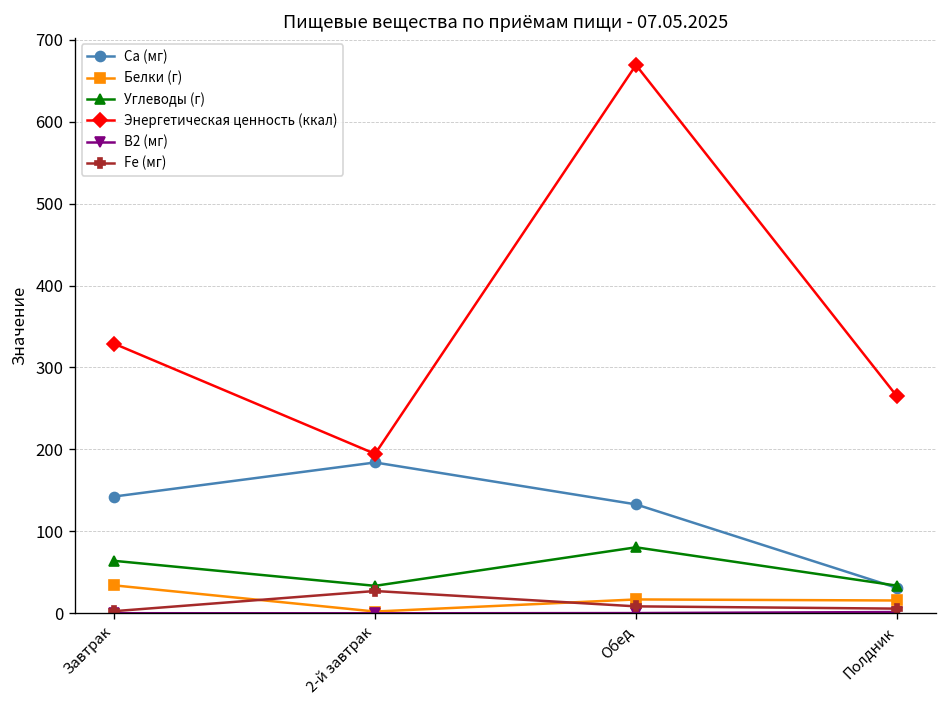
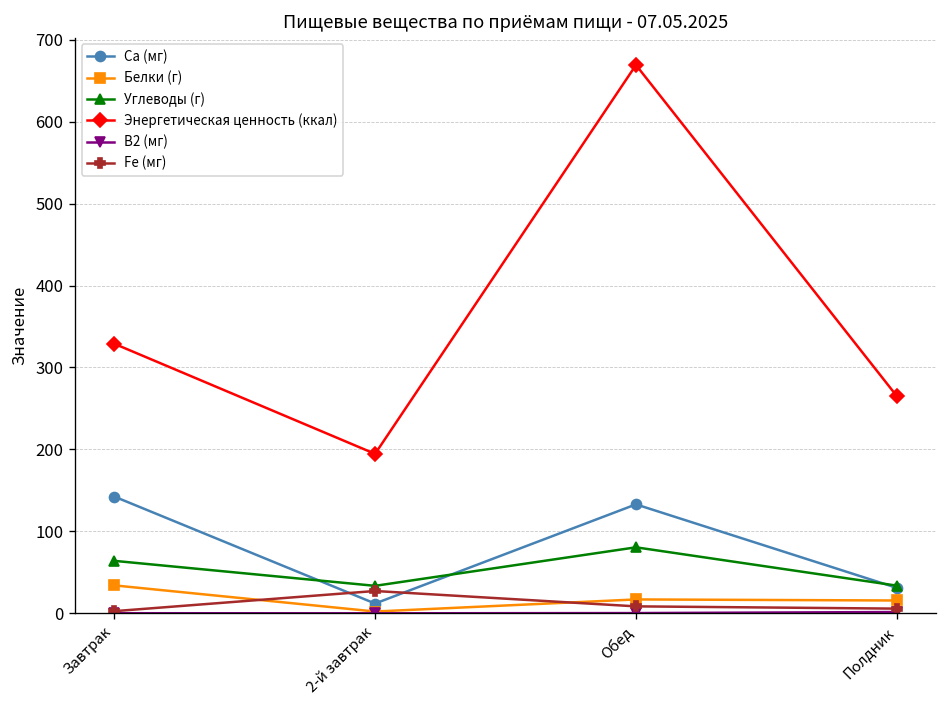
Ca (мг), 2-й завтрак: 180 -> 10
